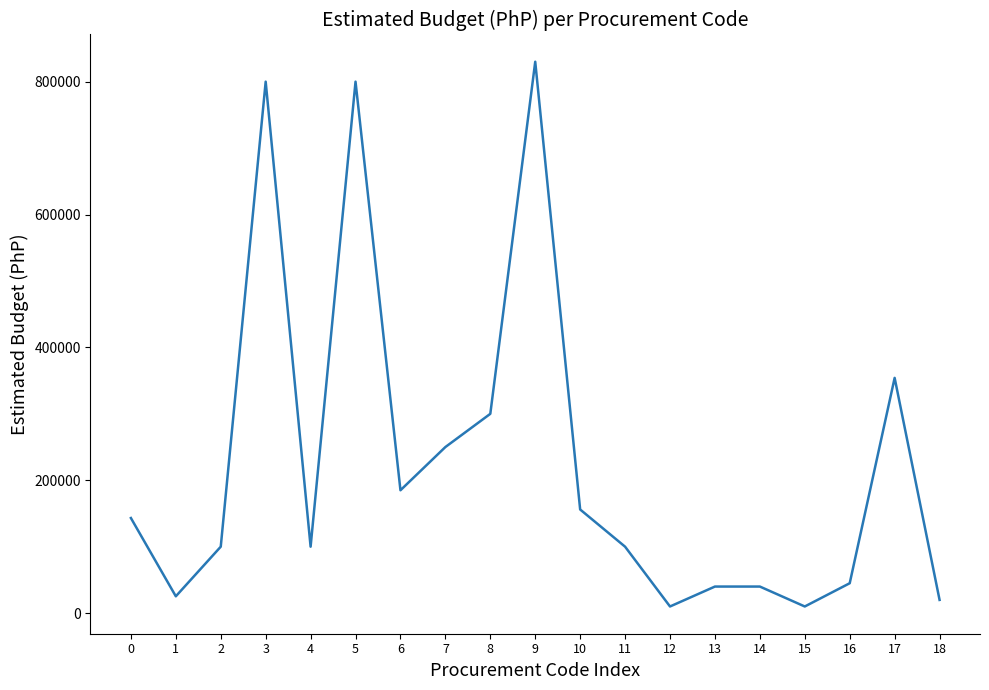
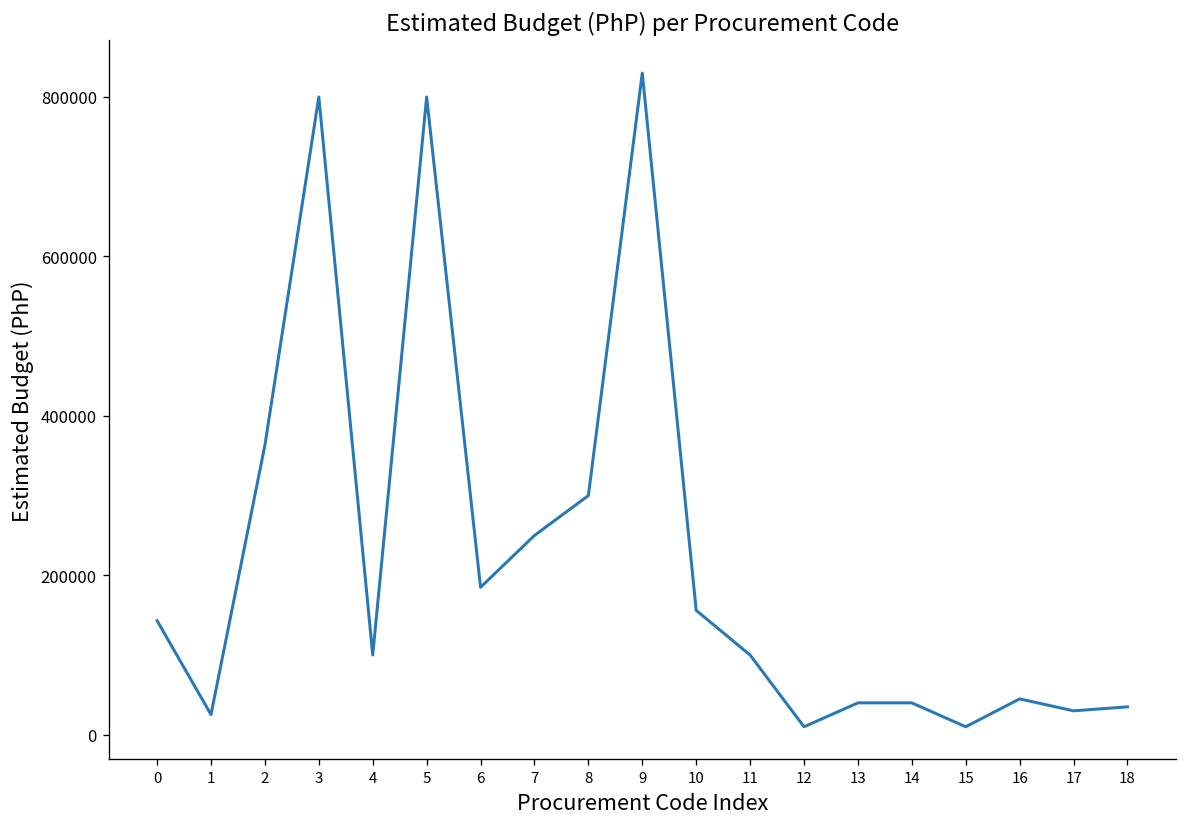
2: 100000 -> 360000
17: 350000 -> 30000
18: 20000 -> 40000
